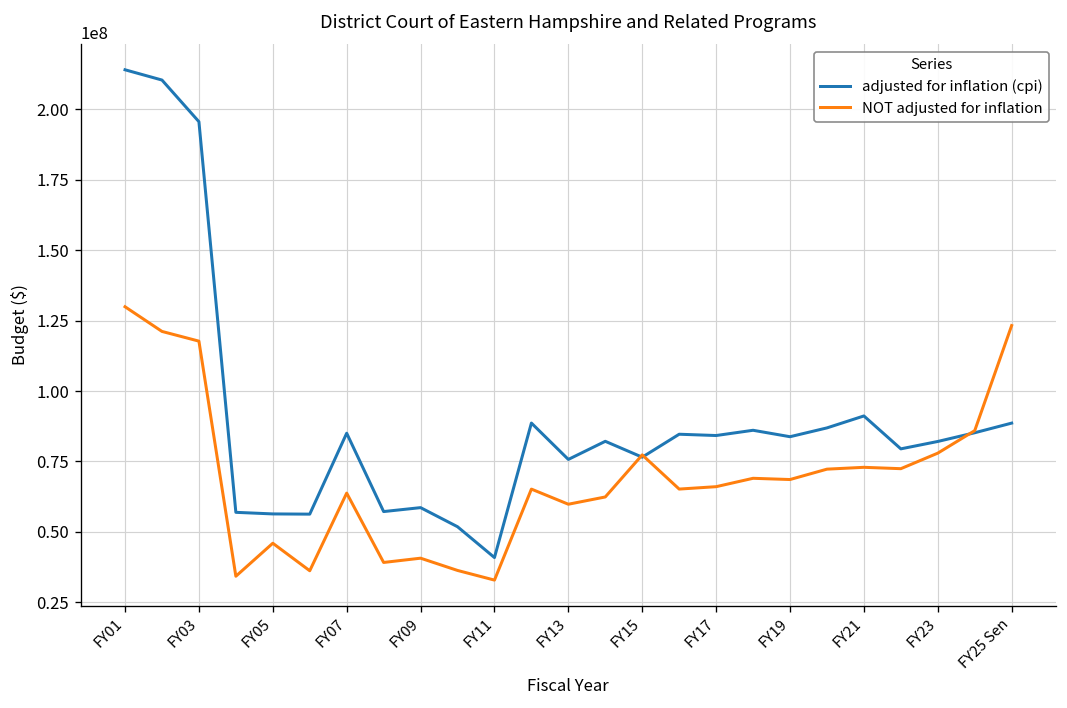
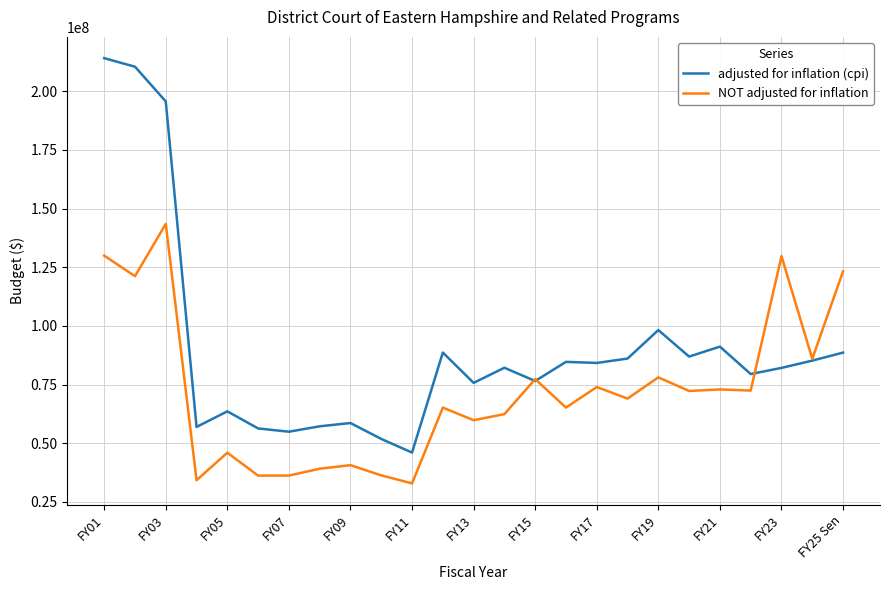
NOT adjusted for inflation, FY03: 118000000 -> 143000000
adjusted for inflation (cpi), FY05: 56000000 -> 64000000
adjusted for inflation (cpi), FY07: 85000000 -> 55000000
NOT adjusted for inflation, FY07: 64000000 -> 36000000
adjusted for inflation (cpi), FY11: 41000000 -> 46000000
NOT adjusted for inflation, FY17: 66000000 -> 74000000
adjusted for inflation (cpi), FY19: 84000000 -> 98000000
NOT adjusted for inflation, FY19: 69000000 -> 78000000
NOT adjusted for inflation, FY23: 78000000 -> 130000000
